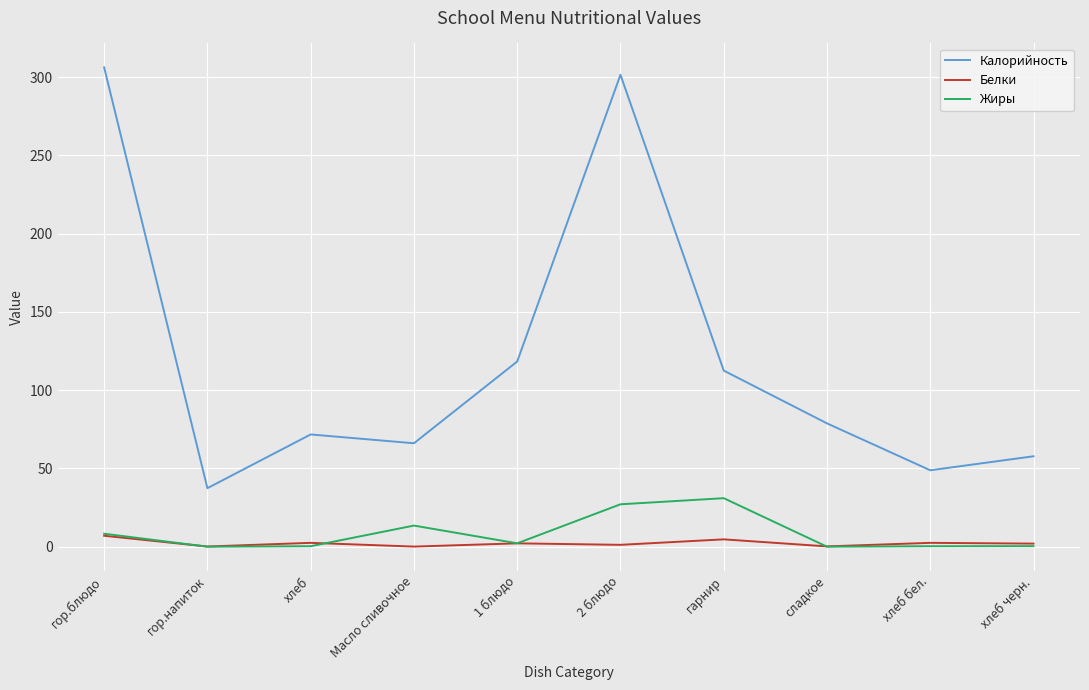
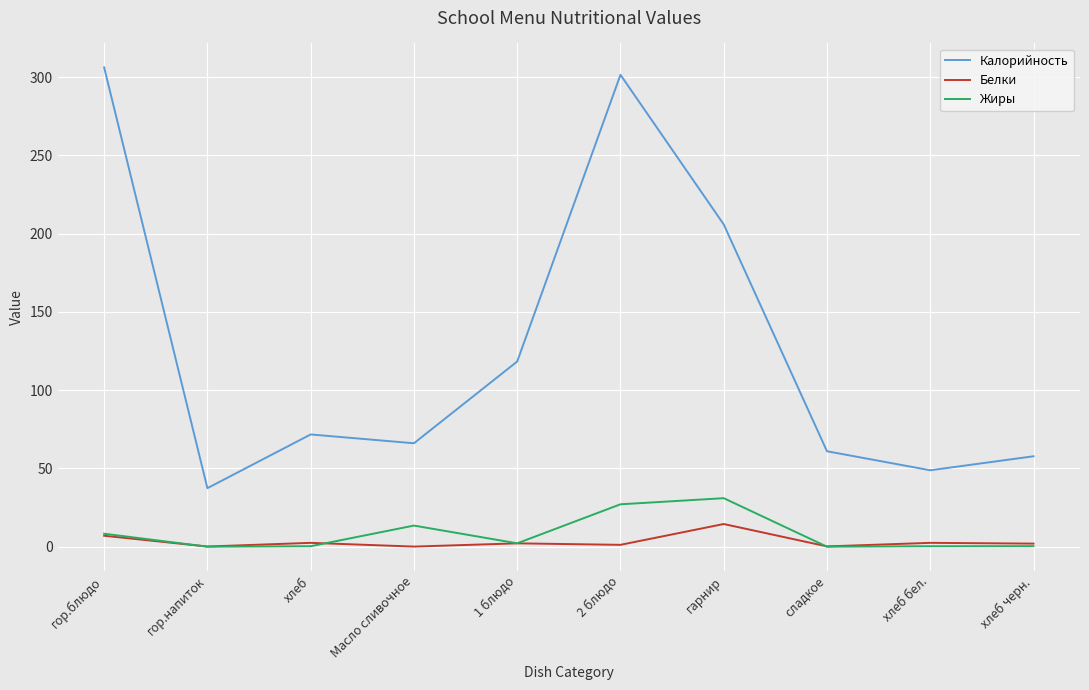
Калорийность, гарнир: 113 -> 206
Белки, гарнир: 5 -> 15
Калорийность, сладкое: 79 -> 61
